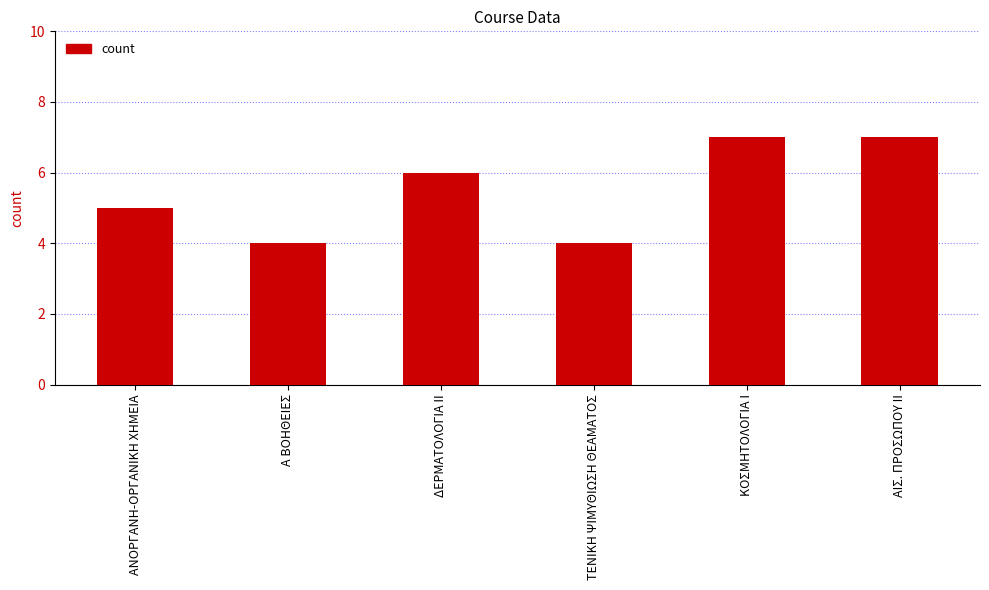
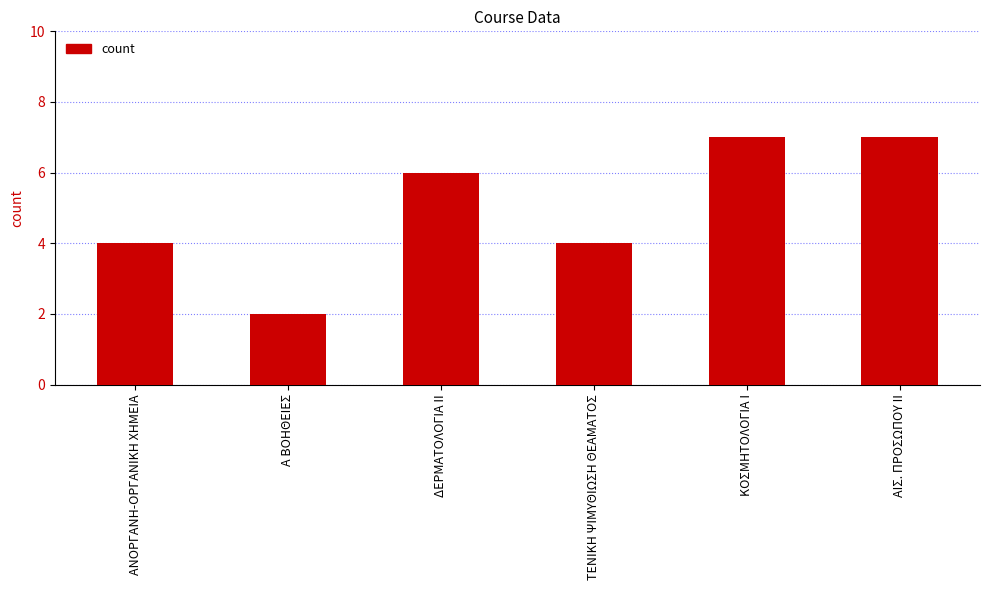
ΑΝΟΡΓΑΝΗ-ΟΡΓΑΝΙΚΗ ΧΗΜΕΙΑ: 5 -> 4
Α ΒΟΗΘΕΙΕΣ: 4 -> 2
